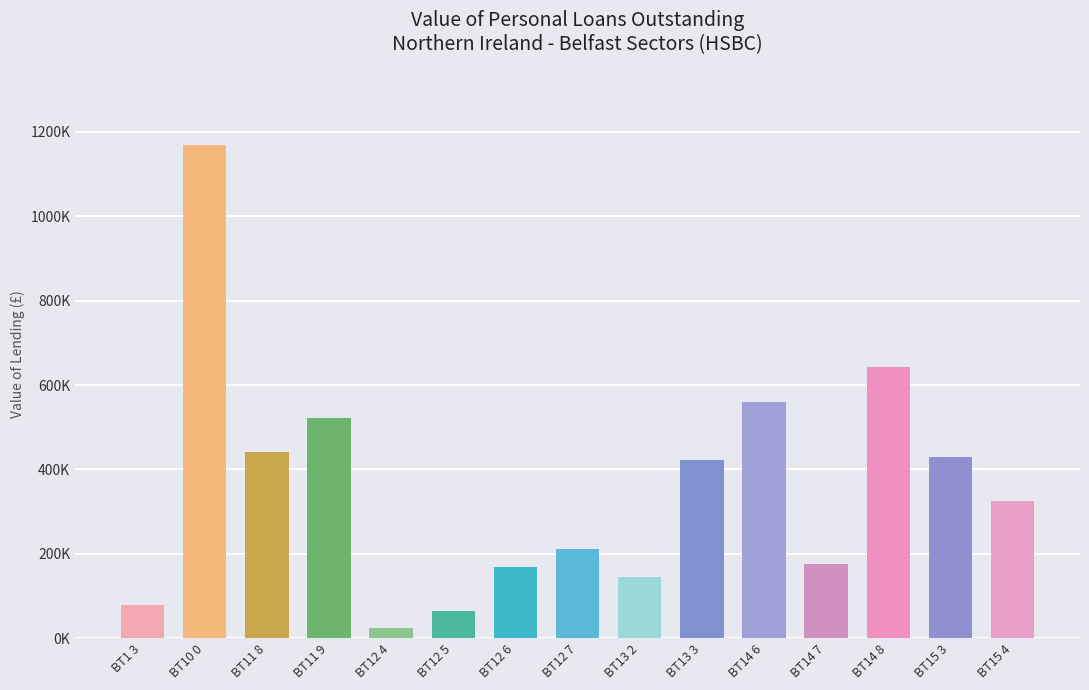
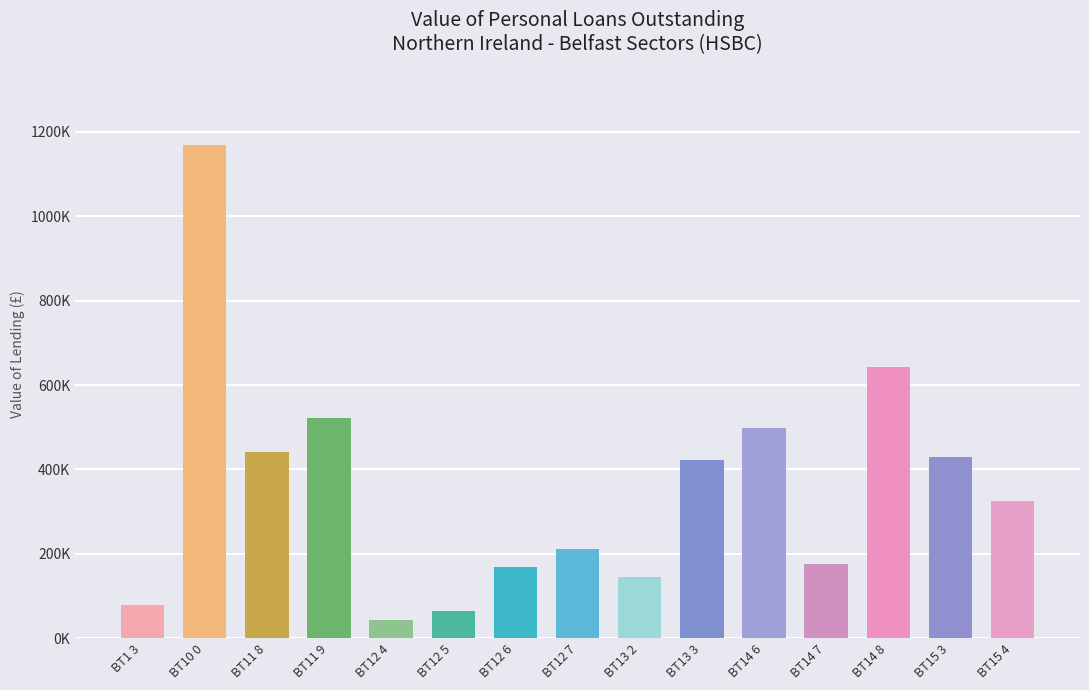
BT12 4: 20000 -> 40000
BT14 6: 560000 -> 500000
